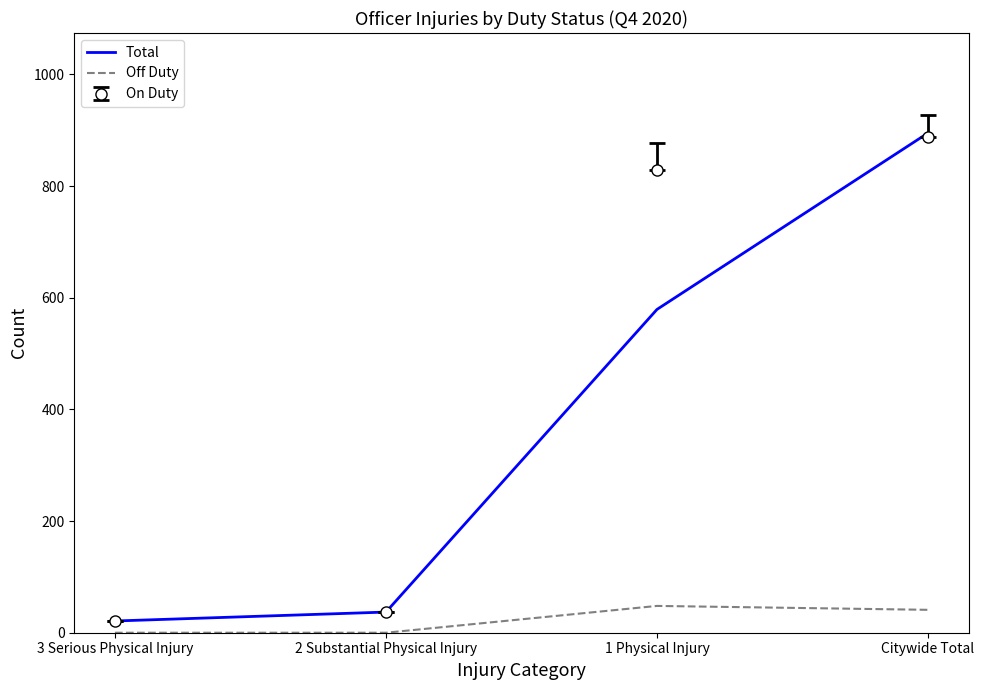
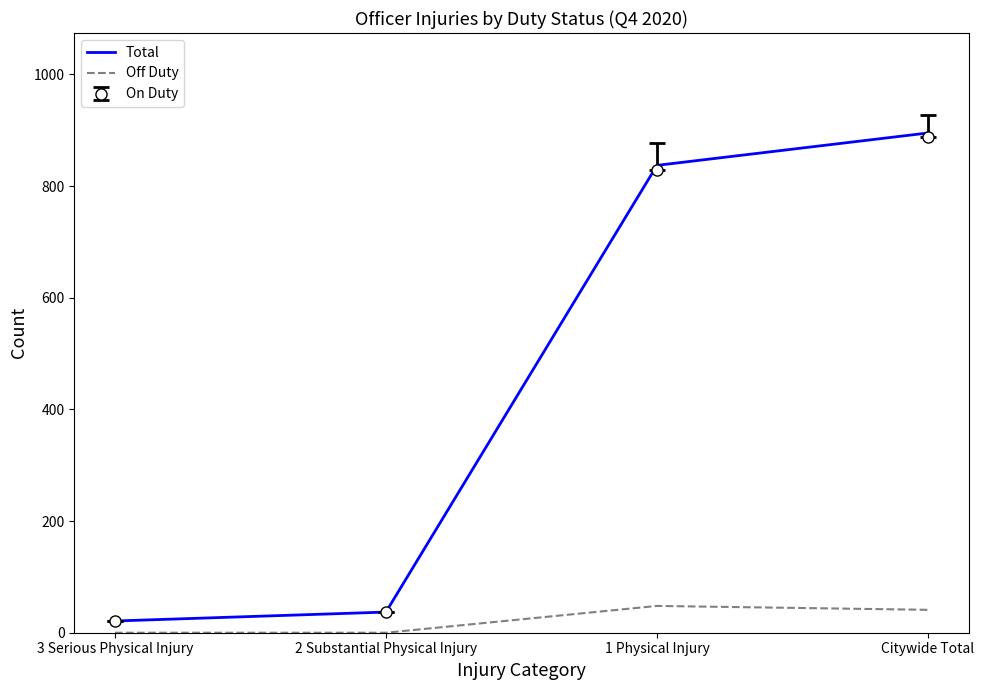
Total, 1 Physical Injury: 580 -> 840
